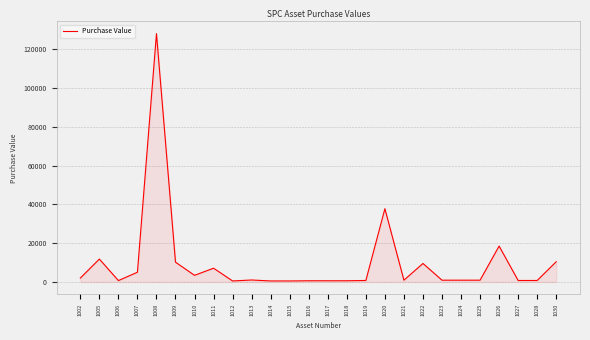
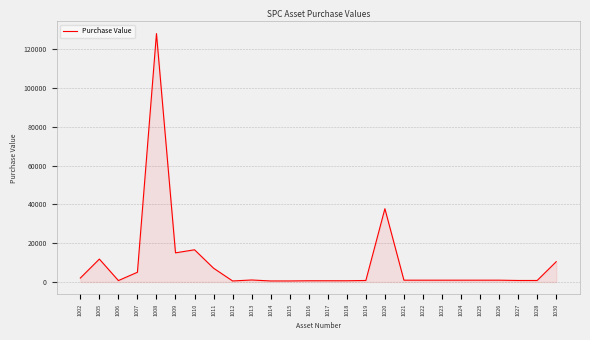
1009: 10000 -> 15000
1010: 3000 -> 17000
1022: 10000 -> 1000
1026: 18000 -> 1000
